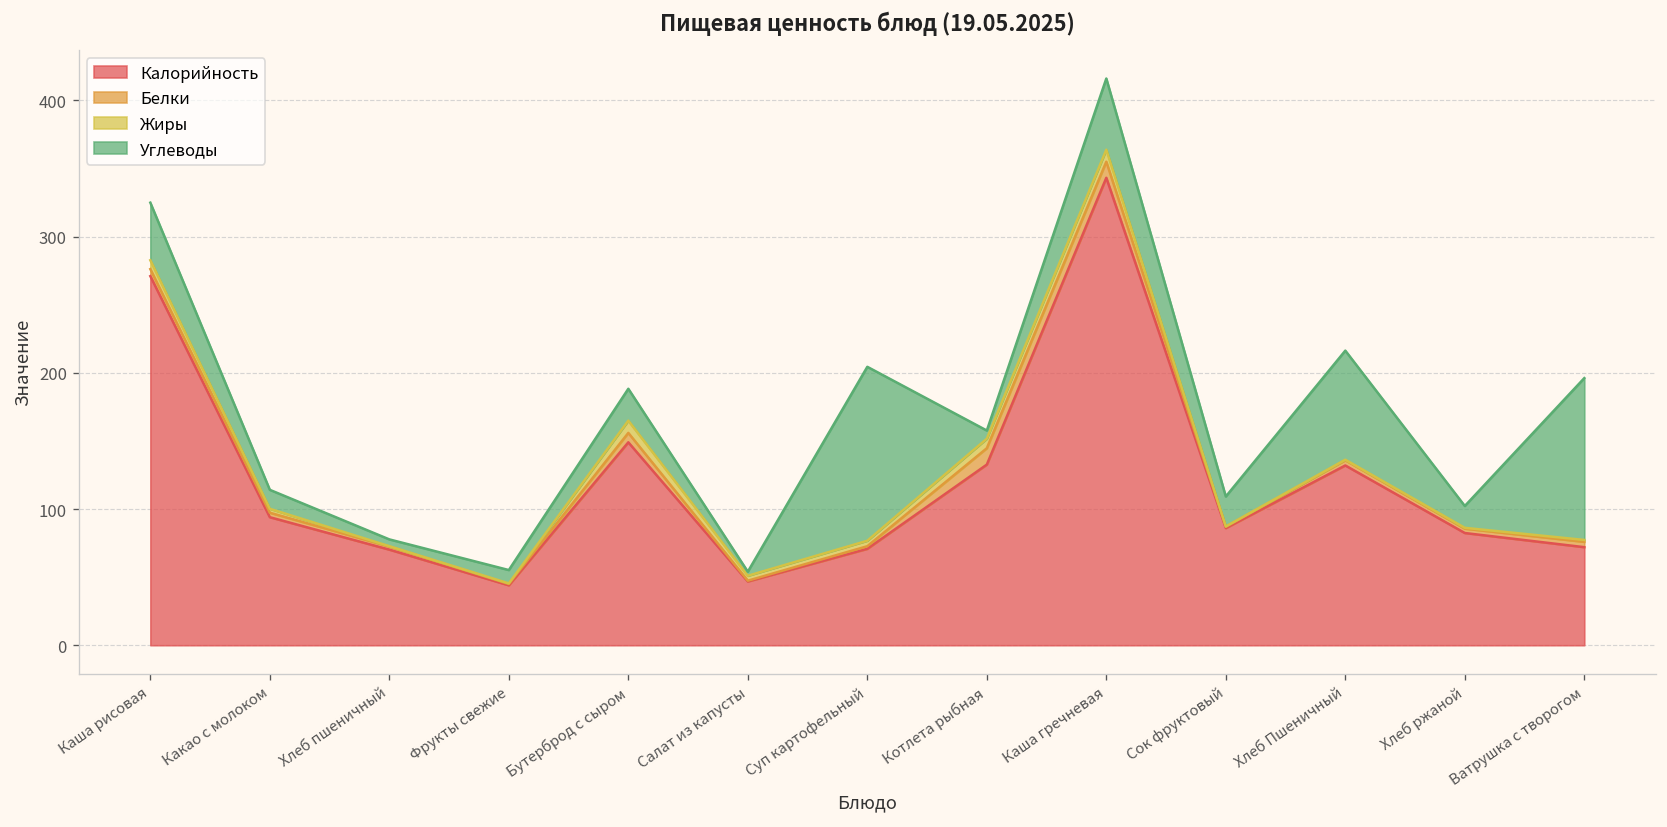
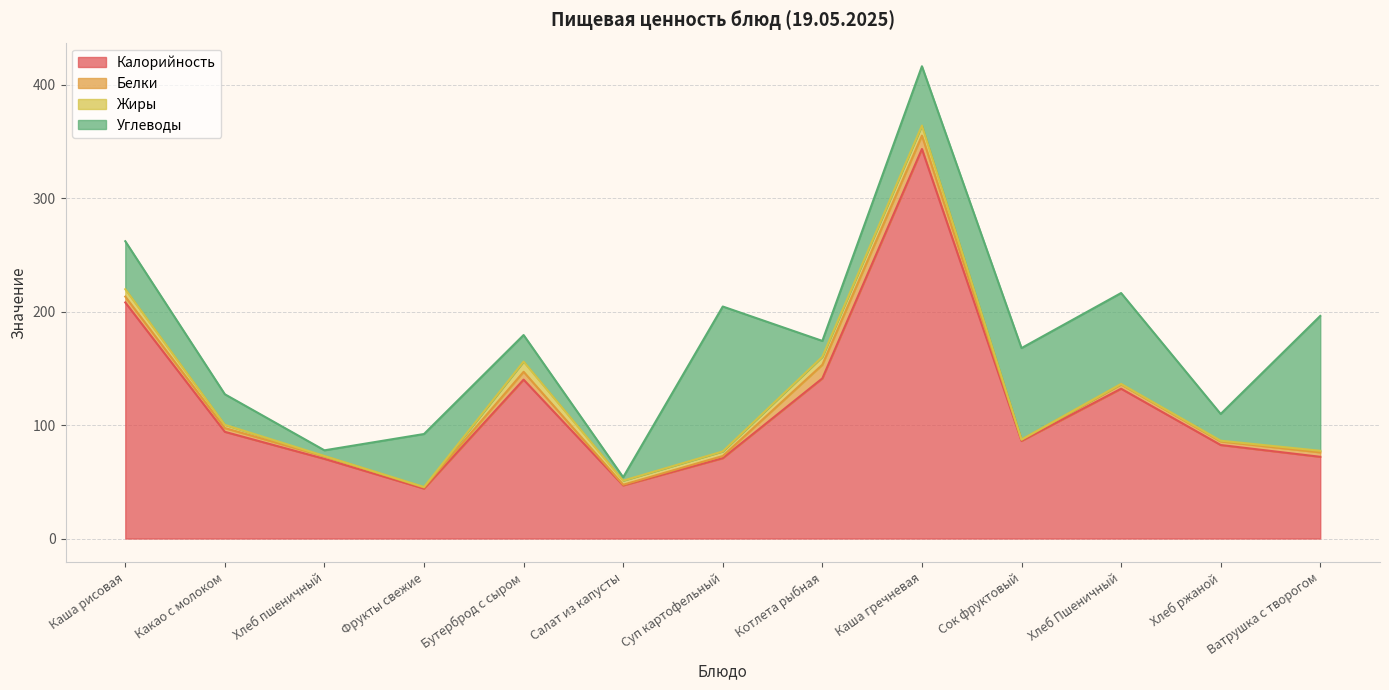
Калорийность, Каша рисовая: 271 -> 208
Углеводы, Какао с молоком: 14 -> 27
Углеводы, Фрукты свежие: 10 -> 47
Калорийность, Бутерброд с сыром: 149 -> 140
Калорийность, Котлета рыбная: 133 -> 141
Углеводы, Котлета рыбная: 6 -> 14
Углеводы, Сок фруктовый: 22 -> 81
Углеводы, Хлеб ржаной: 16 -> 24
